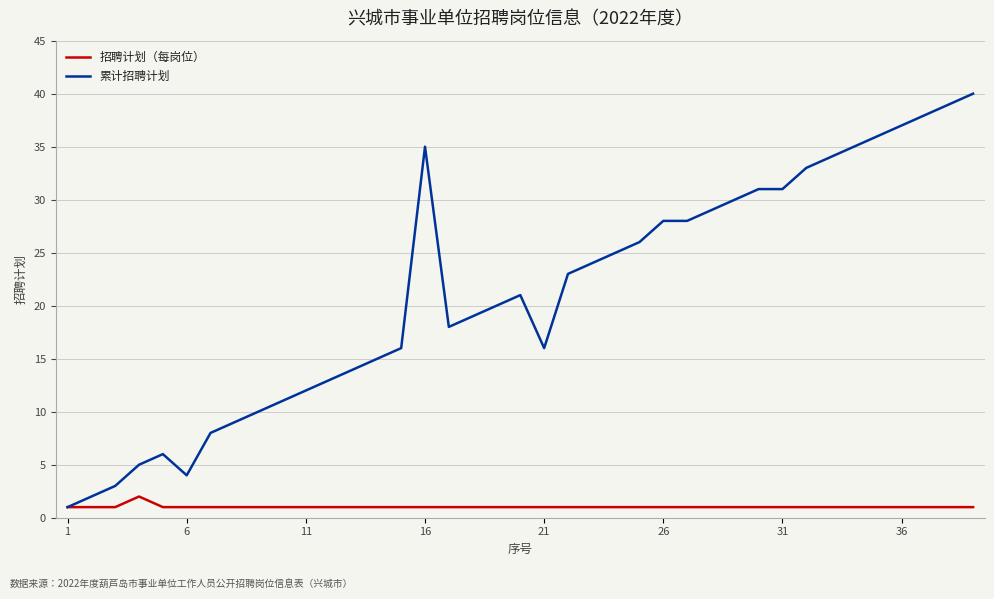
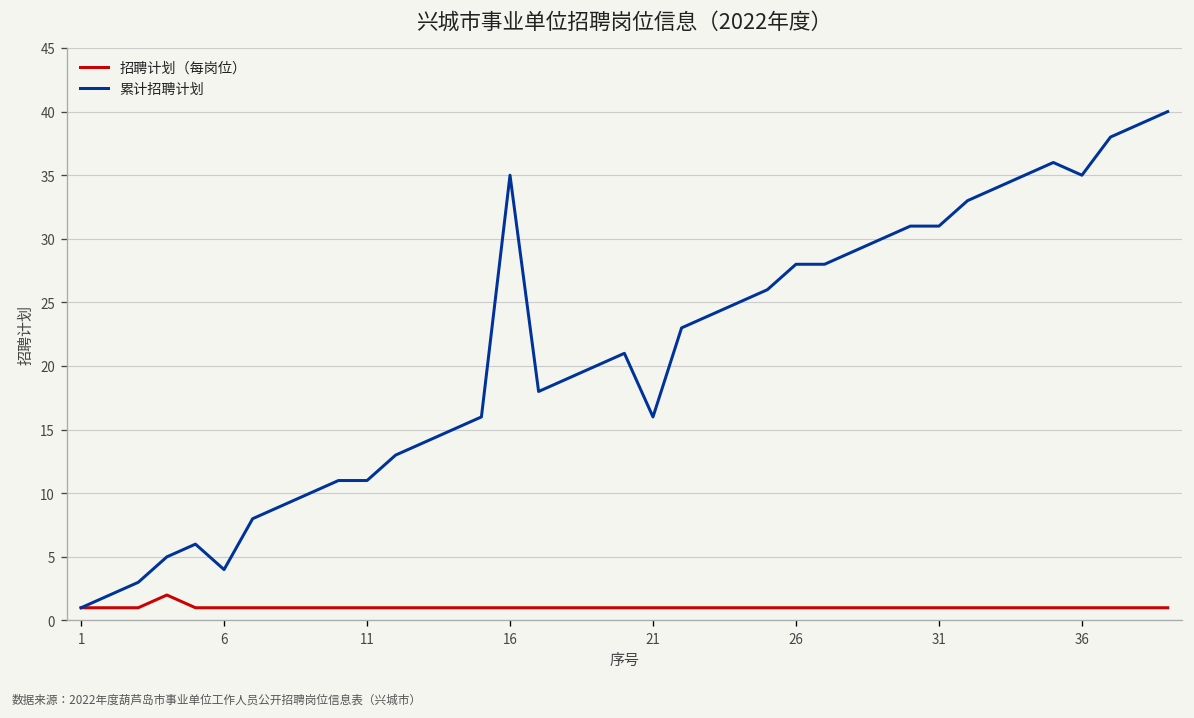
累计招聘计划, 11: 12 -> 11
累计招聘计划, 36: 37 -> 35
